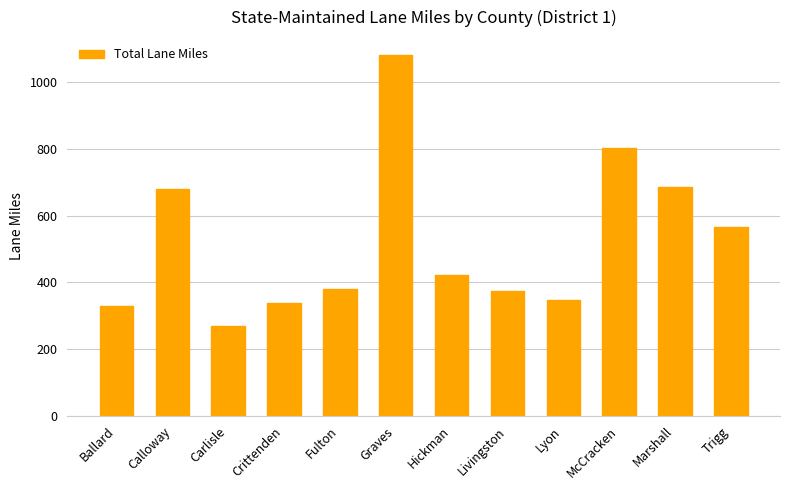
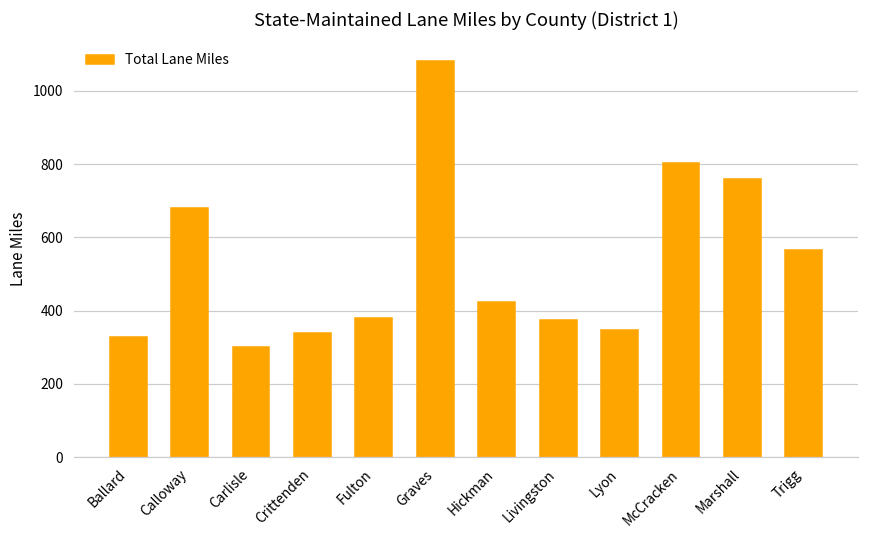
Carlisle: 270 -> 300
Marshall: 690 -> 760
